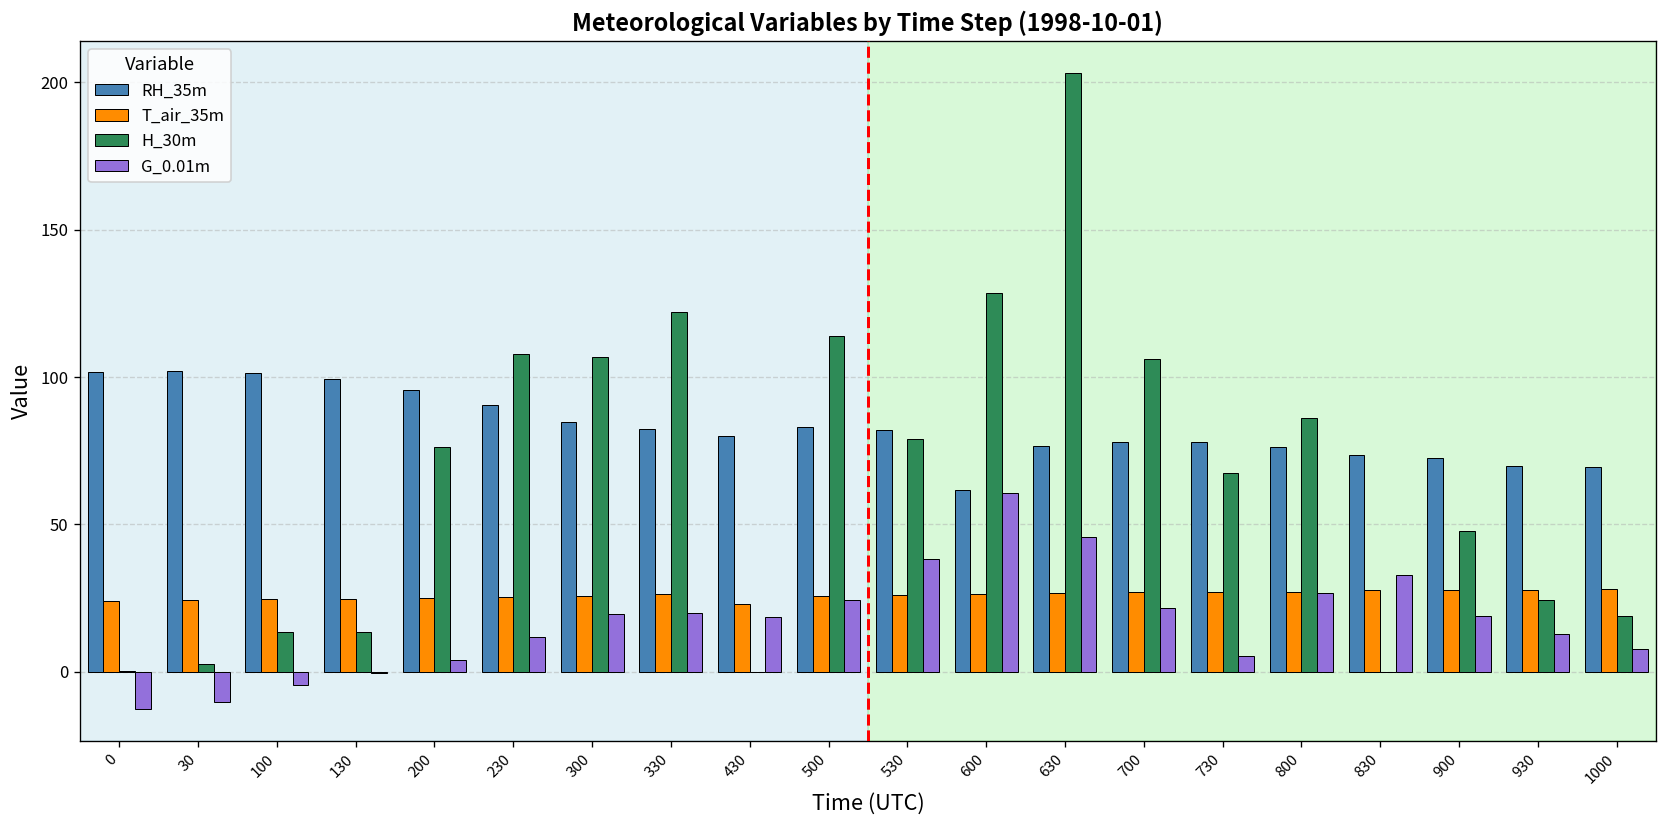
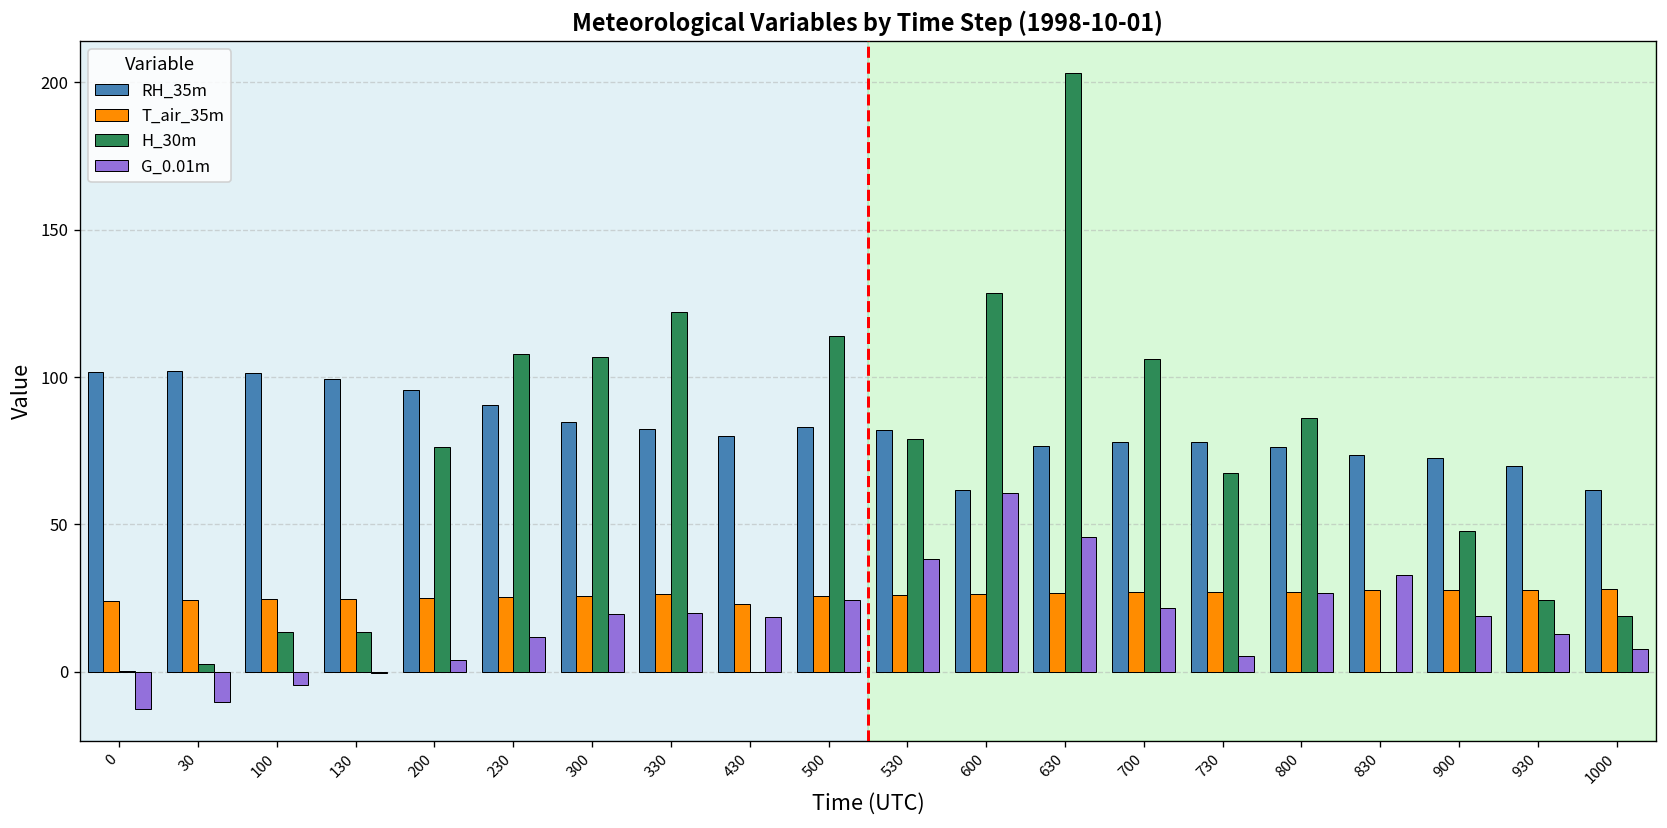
RH_35m, 1000: 69 -> 62
